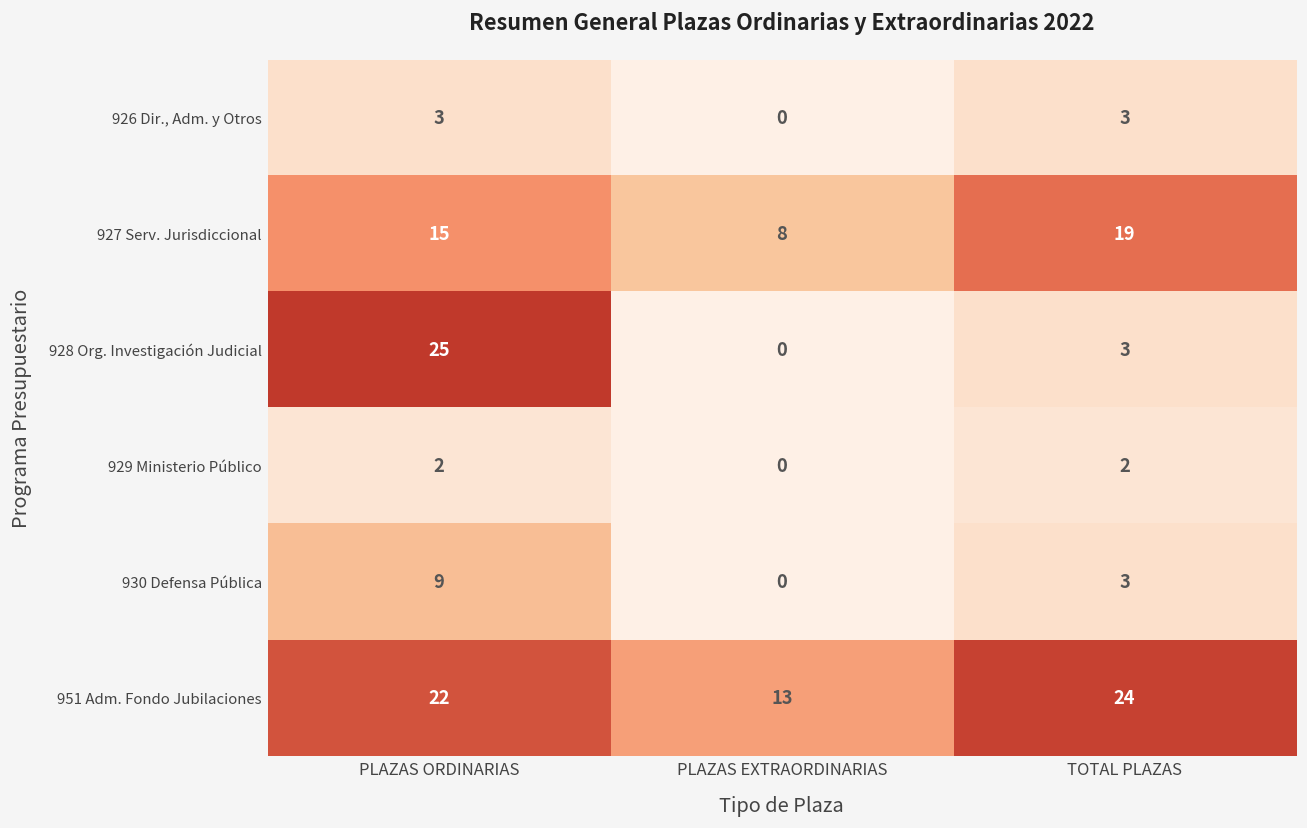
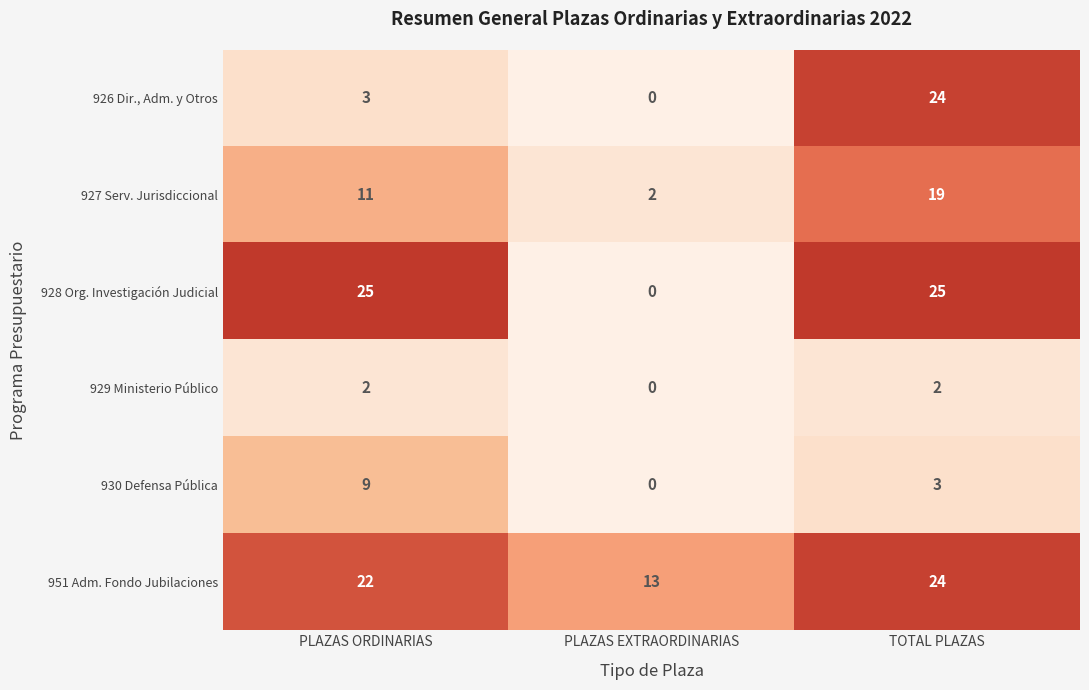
926 Dir., Adm. y Otros, TOTAL PLAZAS: 3 -> 24
927 Serv. Jurisdiccional, PLAZAS ORDINARIAS: 15 -> 11
927 Serv. Jurisdiccional, PLAZAS EXTRAORDINARIAS: 8 -> 2
928 Org. Investigación Judicial, TOTAL PLAZAS: 3 -> 25
